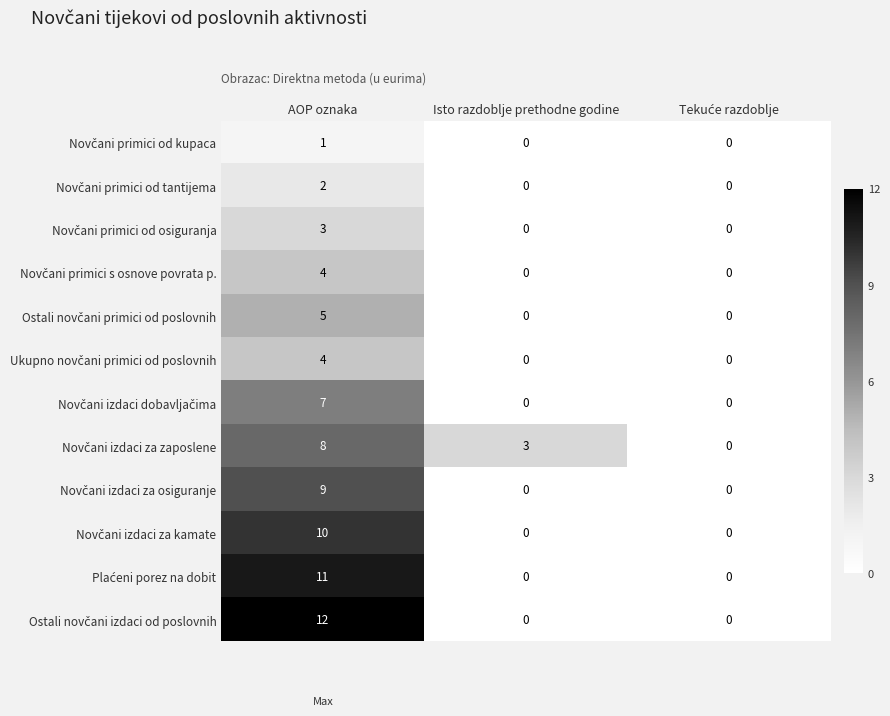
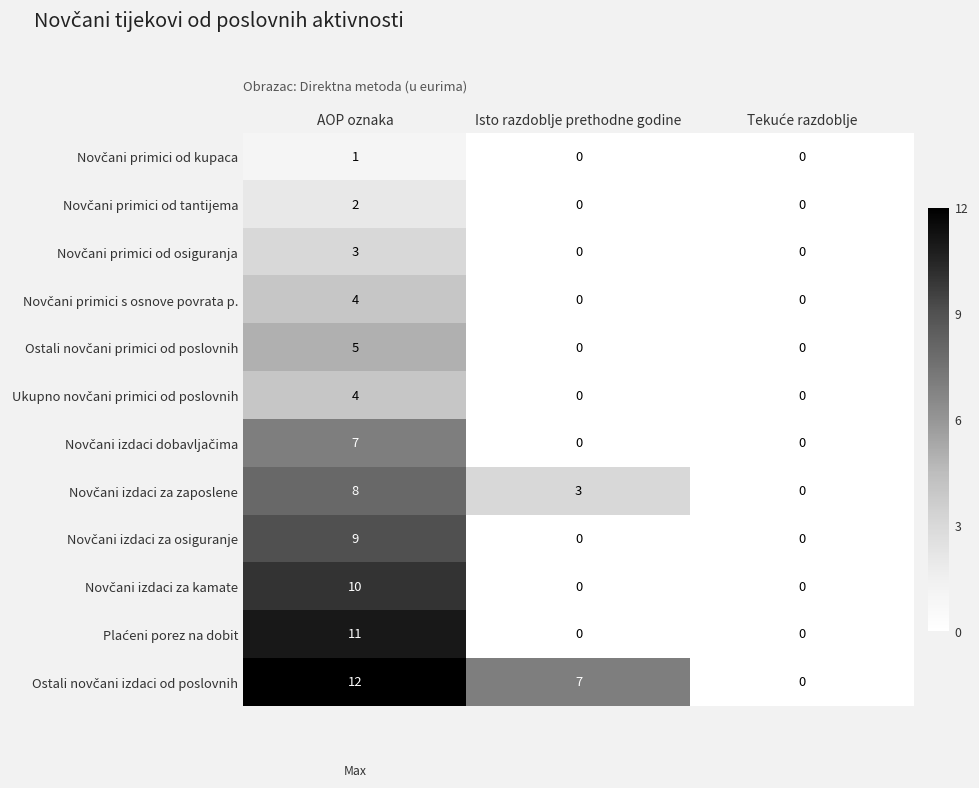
Ostali novčani izdaci od poslovnih, Isto razdoblje prethodne godine: 0 -> 7
